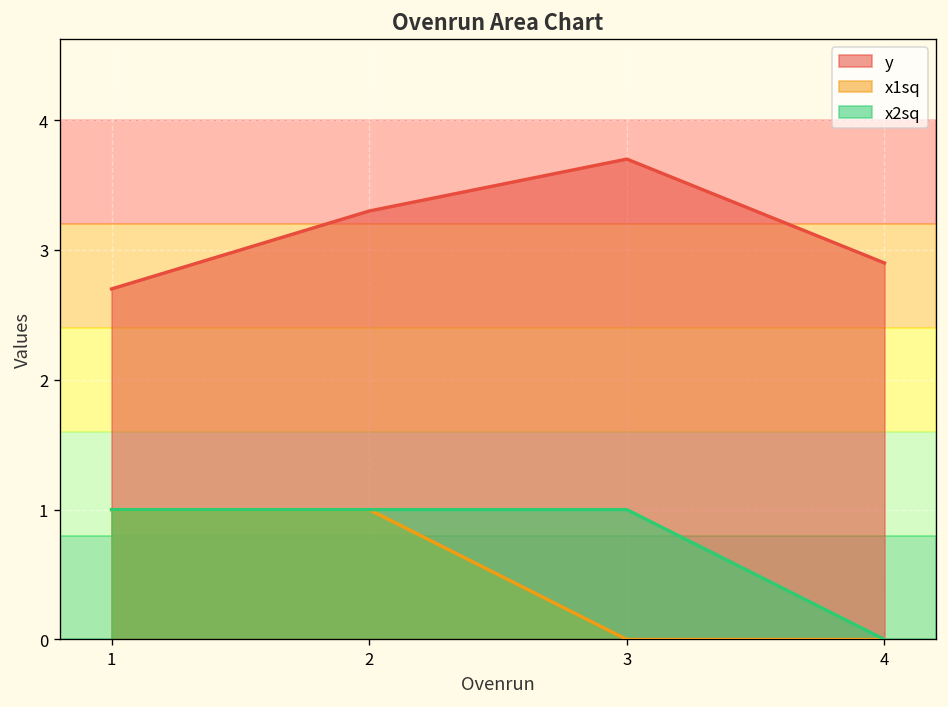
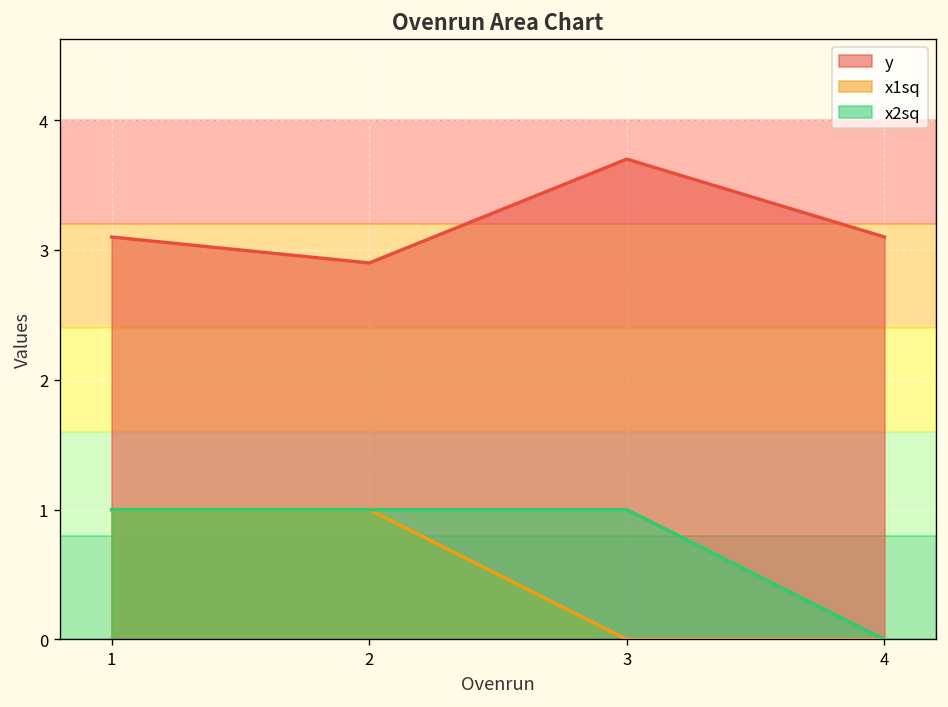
y, 1: 2.7 -> 3.1
y, 2: 3.3 -> 2.9
y, 4: 2.9 -> 3.1
